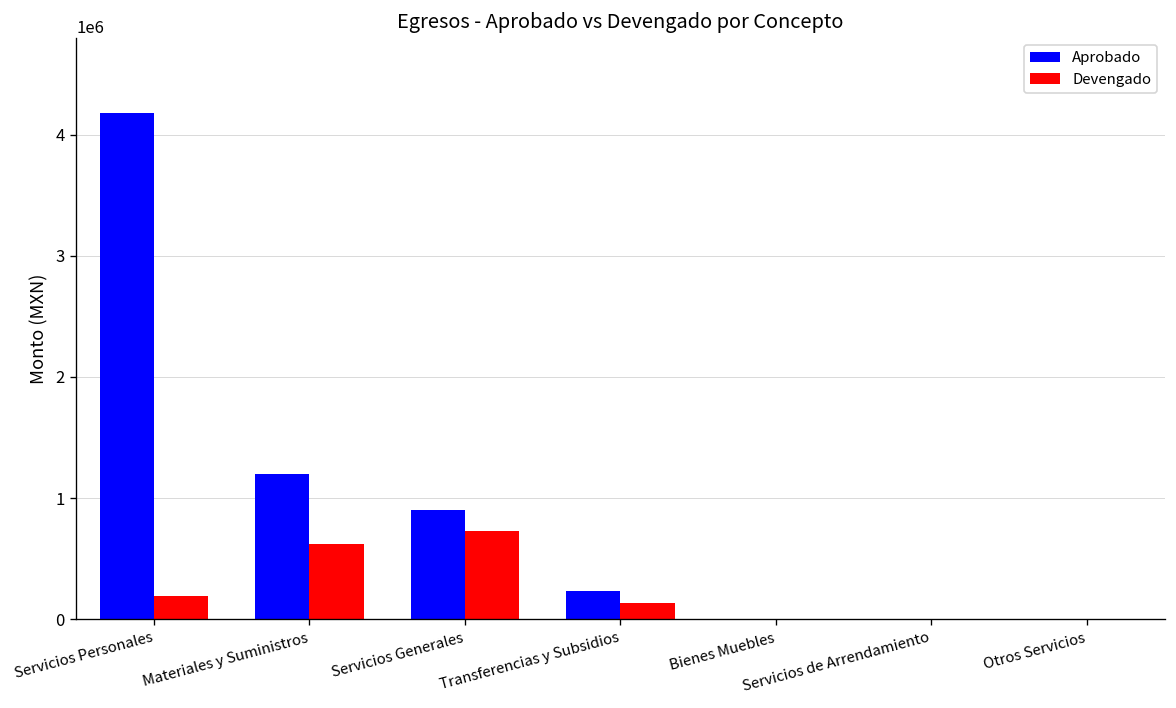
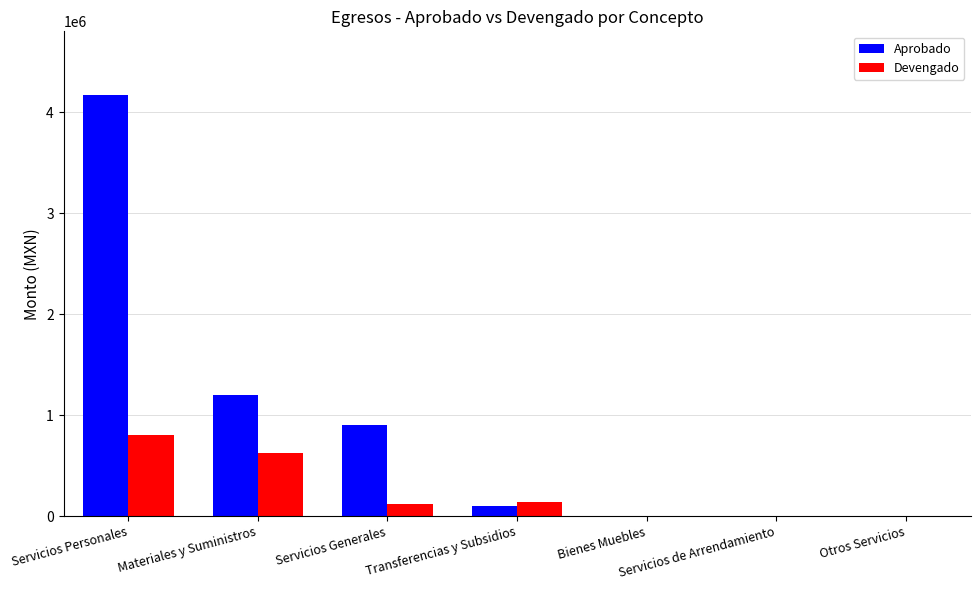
Devengado, Servicios Personales: 190000 -> 800000
Devengado, Servicios Generales: 720000 -> 120000
Aprobado, Transferencias y Subsidios: 230000 -> 100000
